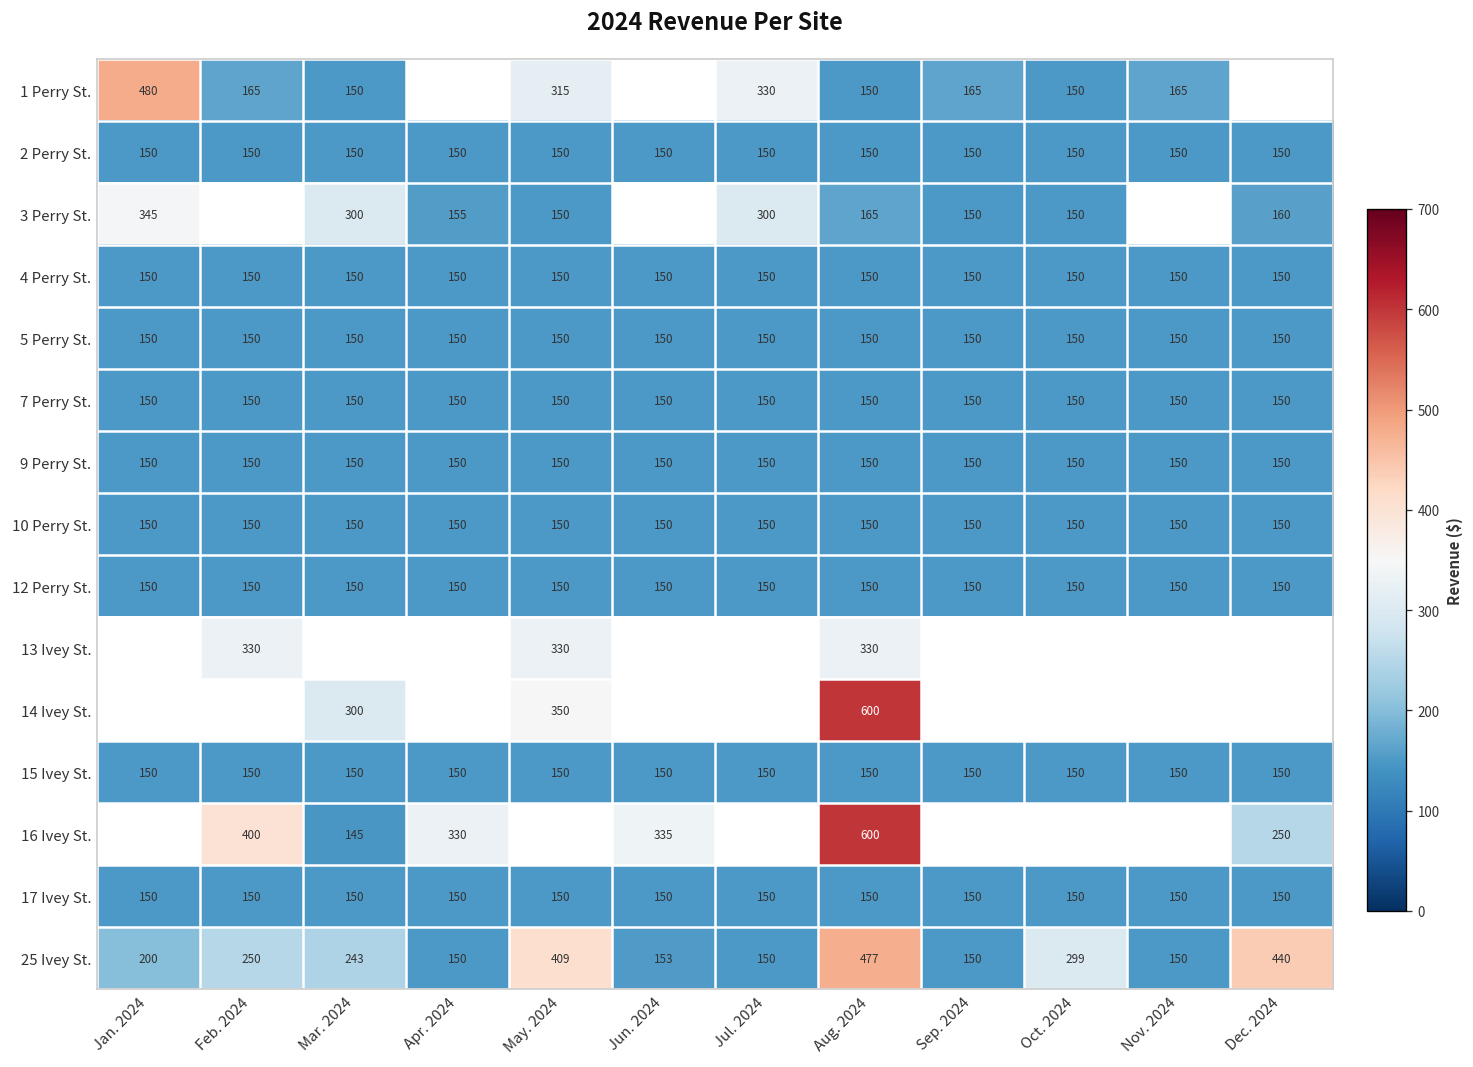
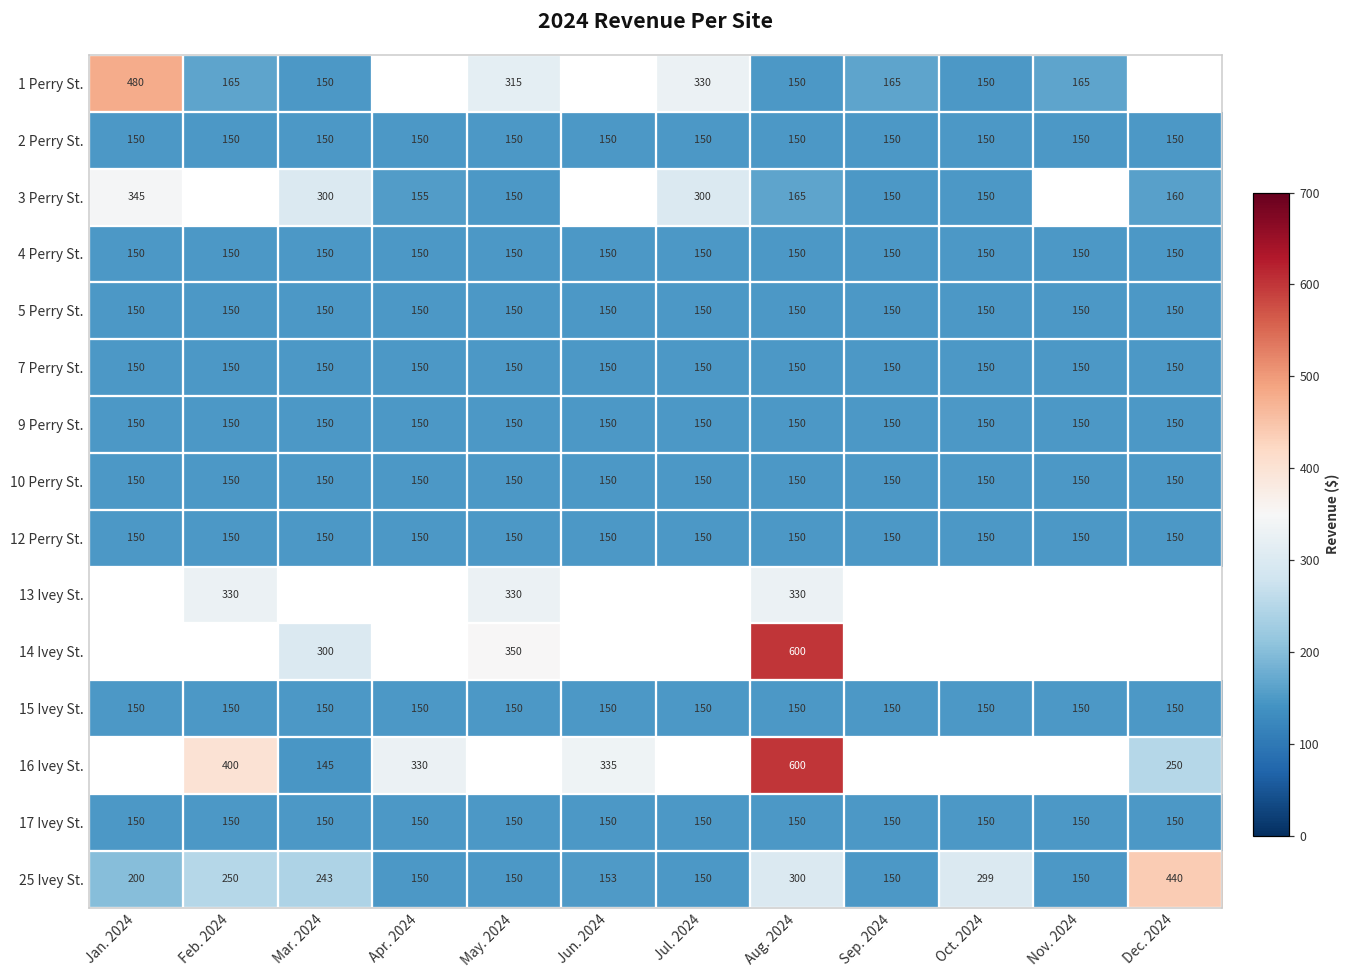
25 Ivey St., May. 2024: 409 -> 150
25 Ivey St., Aug. 2024: 477 -> 300
